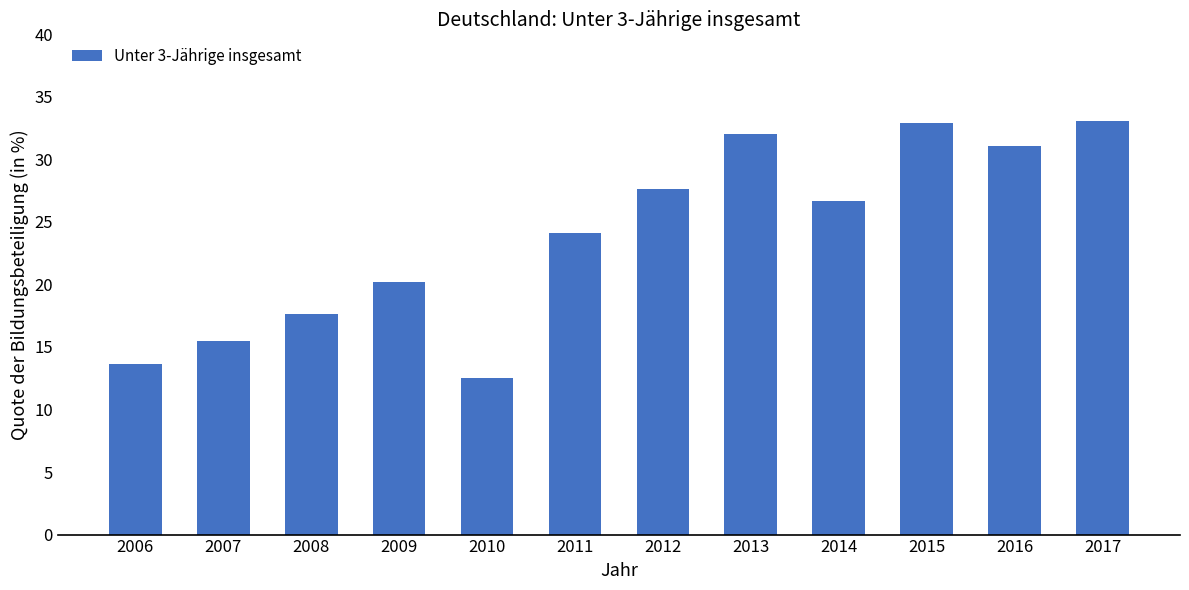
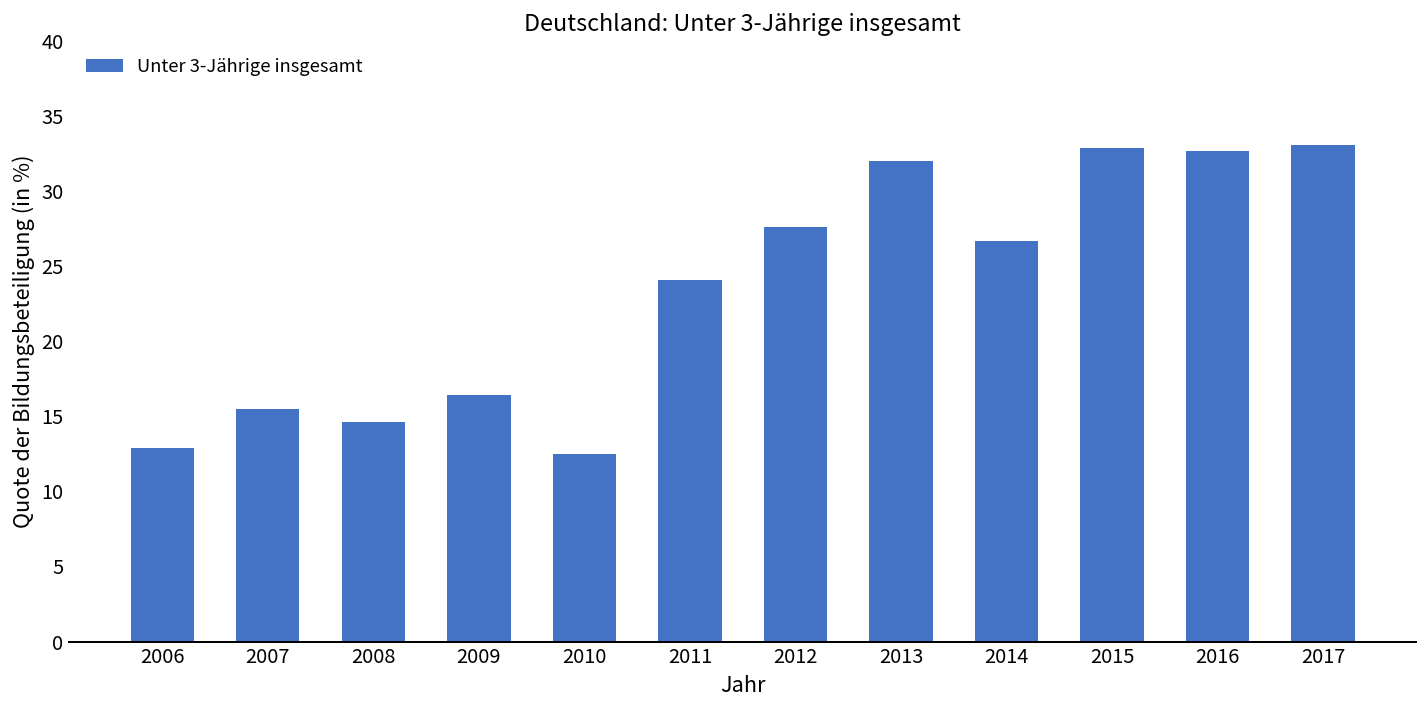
2006: 13.6 -> 12.9
2008: 17.6 -> 14.6
2009: 20.2 -> 16.4
2016: 31.1 -> 32.7
